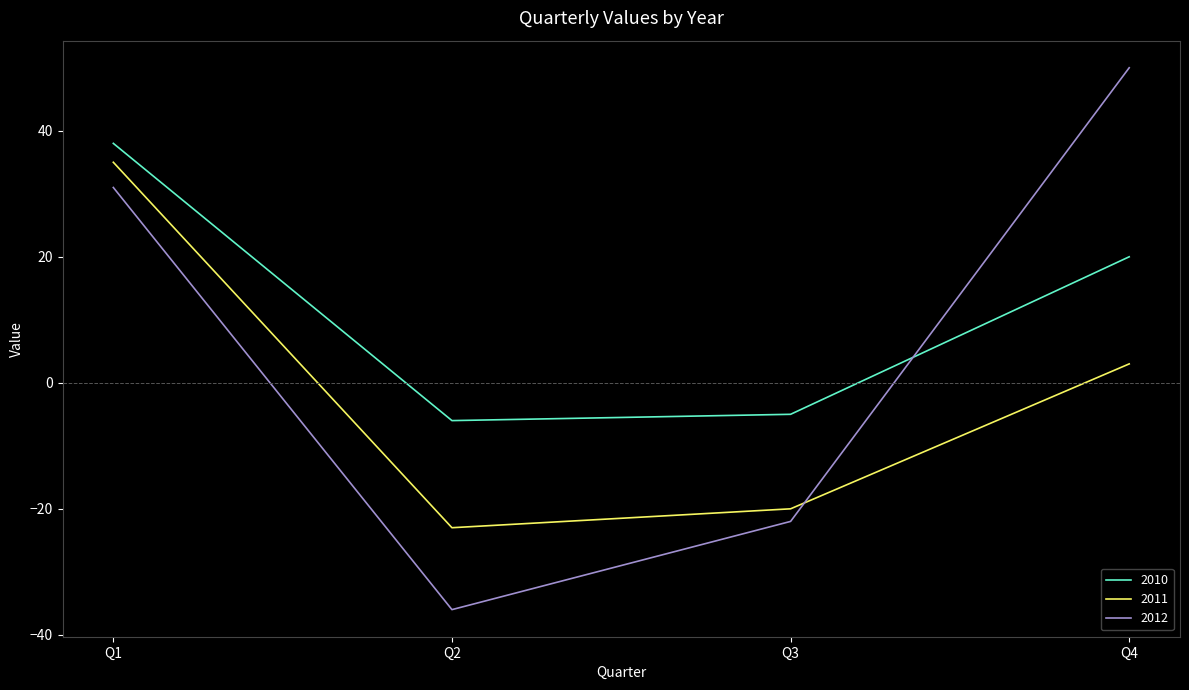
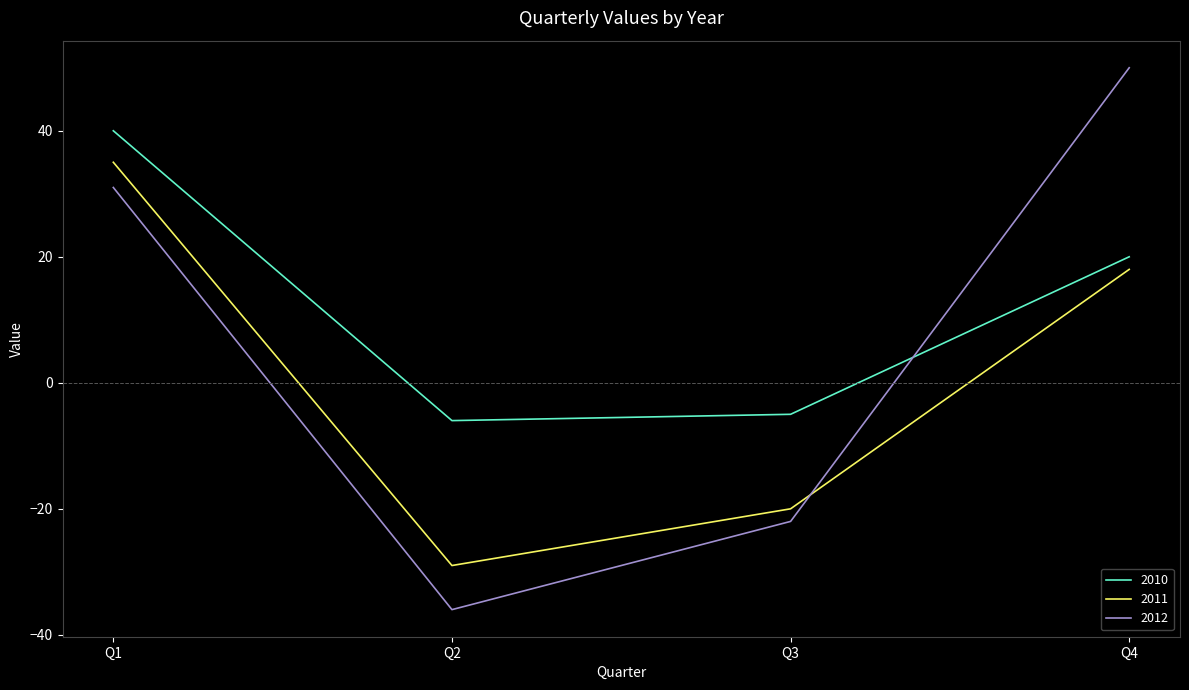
2010, Q1: 38 -> 40
2011, Q2: -23 -> -29
2011, Q4: 3 -> 18
